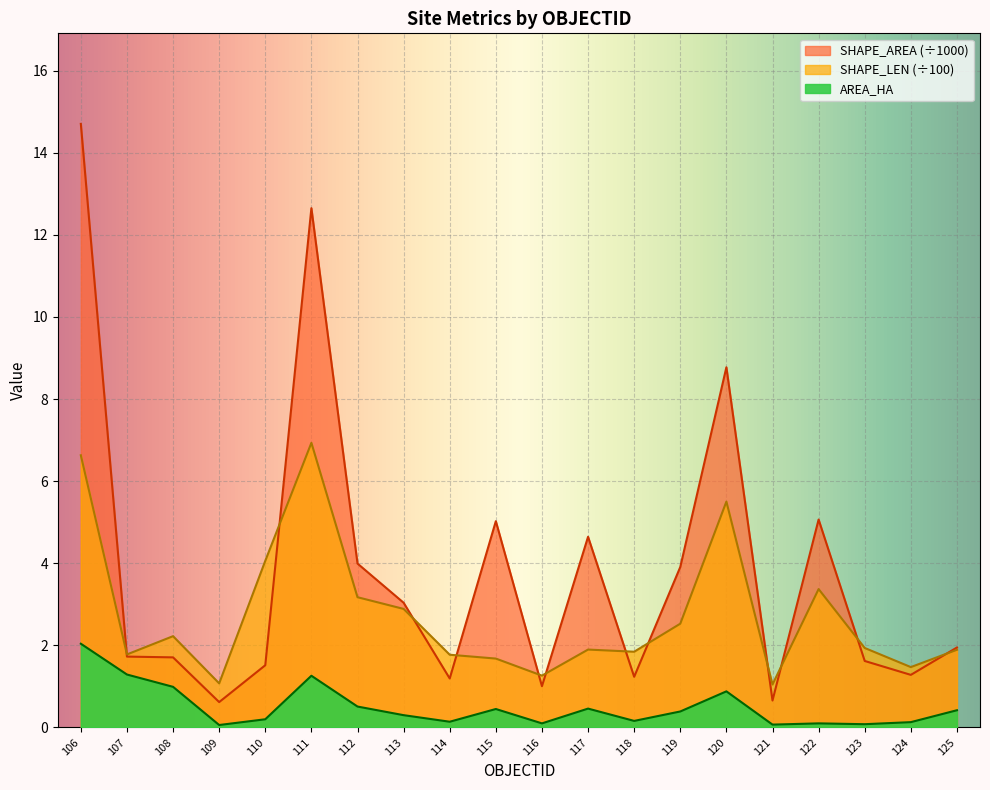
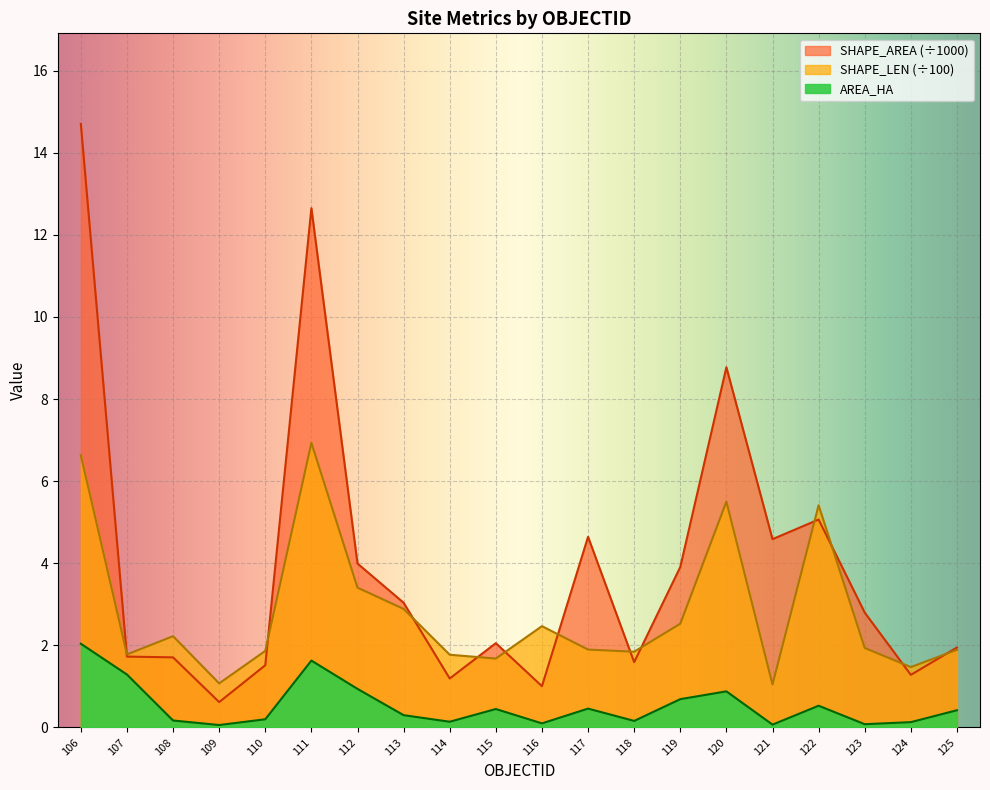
AREA_HA, 108: 1.0 -> 0.2
SHAPE_LEN (÷100), 110: 4.1 -> 1.9
AREA_HA, 111: 1.3 -> 1.6
SHAPE_LEN (÷100), 112: 3.2 -> 3.4
AREA_HA, 112: 0.5 -> 0.9
SHAPE_AREA (÷1000), 115: 5.0 -> 2.1
SHAPE_LEN (÷100), 116: 1.3 -> 2.5
SHAPE_AREA (÷1000), 118: 1.2 -> 1.6
AREA_HA, 119: 0.4 -> 0.7
SHAPE_AREA (÷1000), 121: 0.7 -> 4.6
SHAPE_LEN (÷100), 122: 3.4 -> 5.4
AREA_HA, 122: 0.1 -> 0.5
SHAPE_AREA (÷1000), 123: 1.6 -> 2.8
